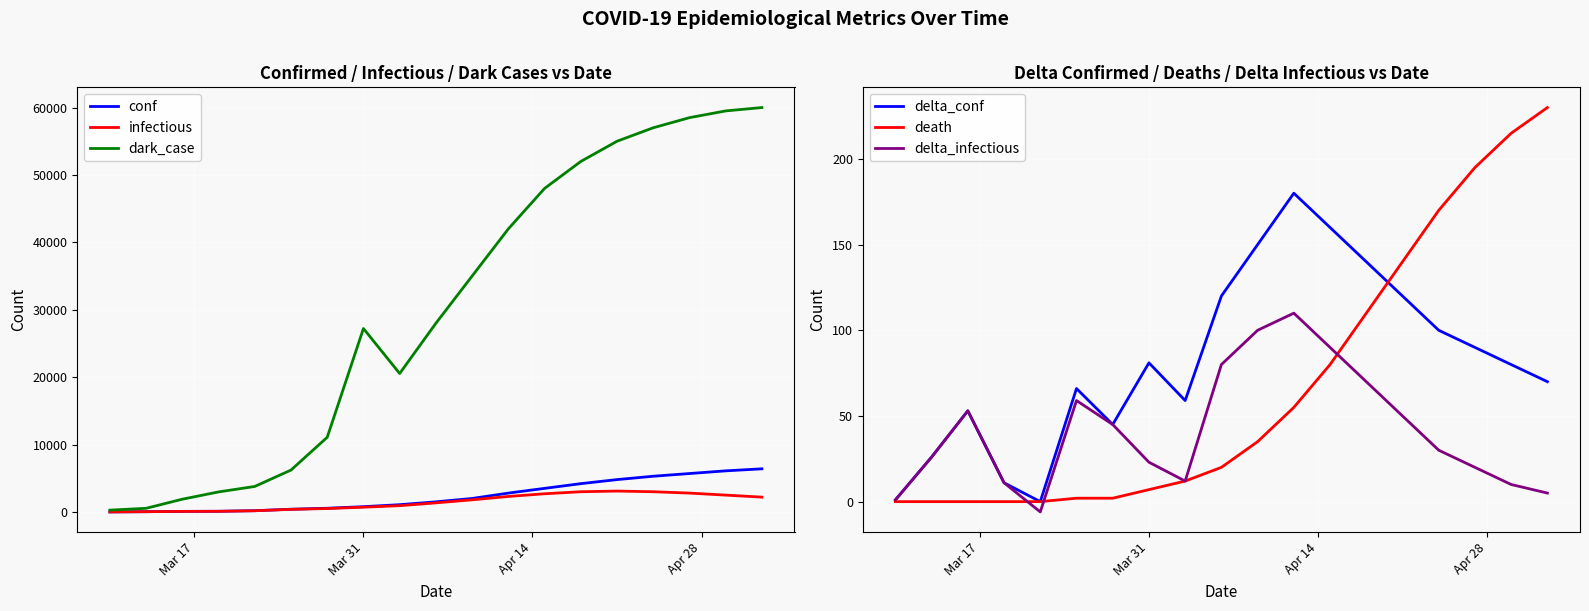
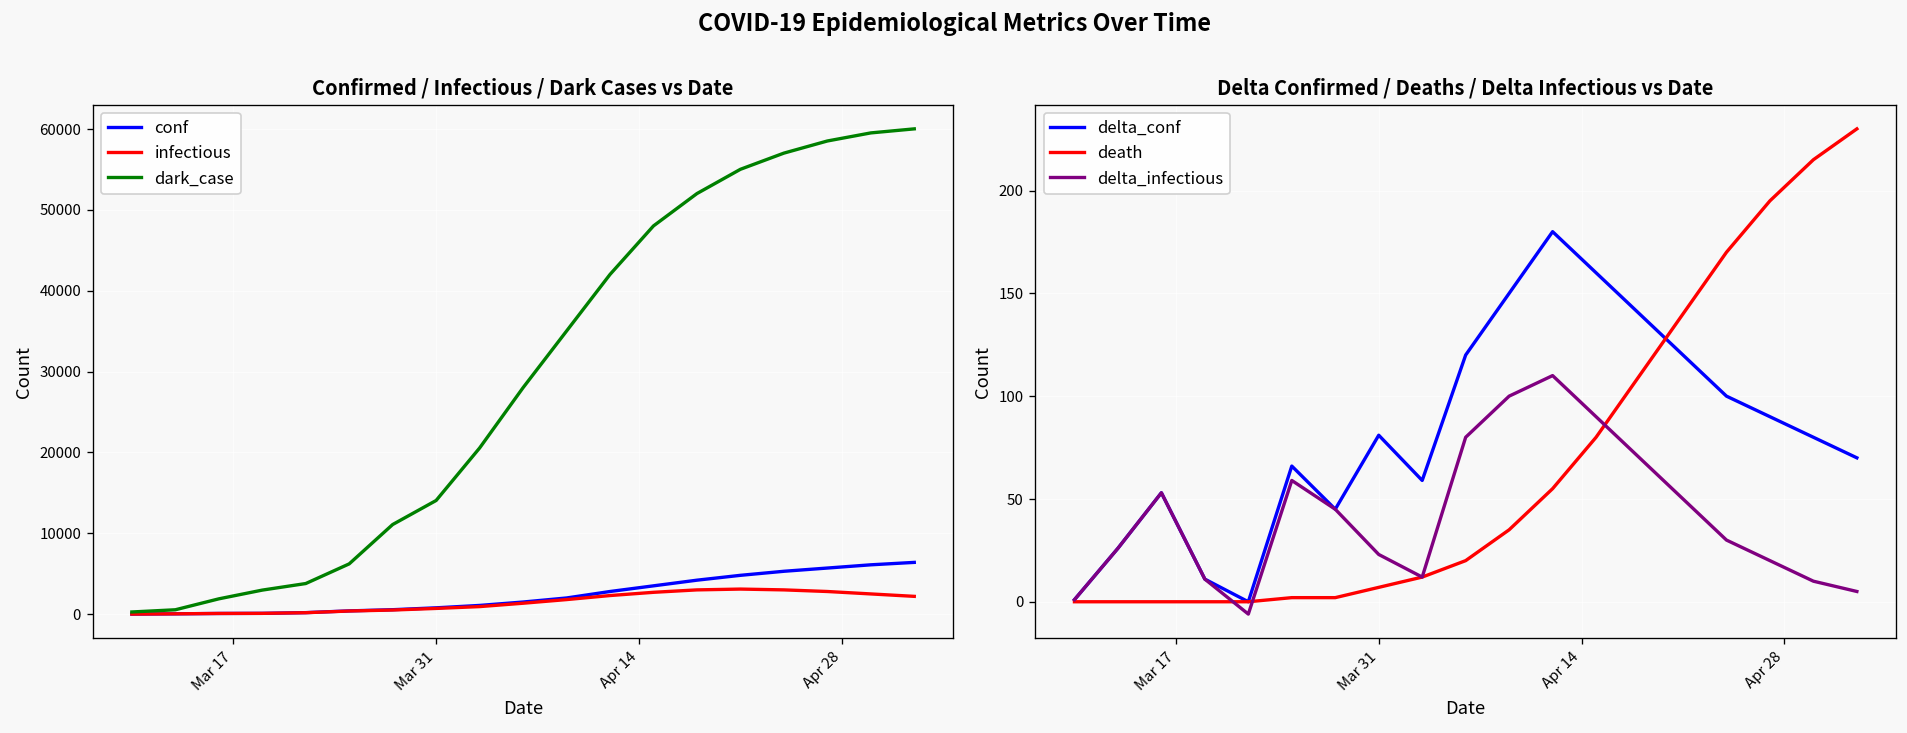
Confirmed / Infectious / Dark Cases vs Date, dark_case, Mar 31: 27000 -> 14000
